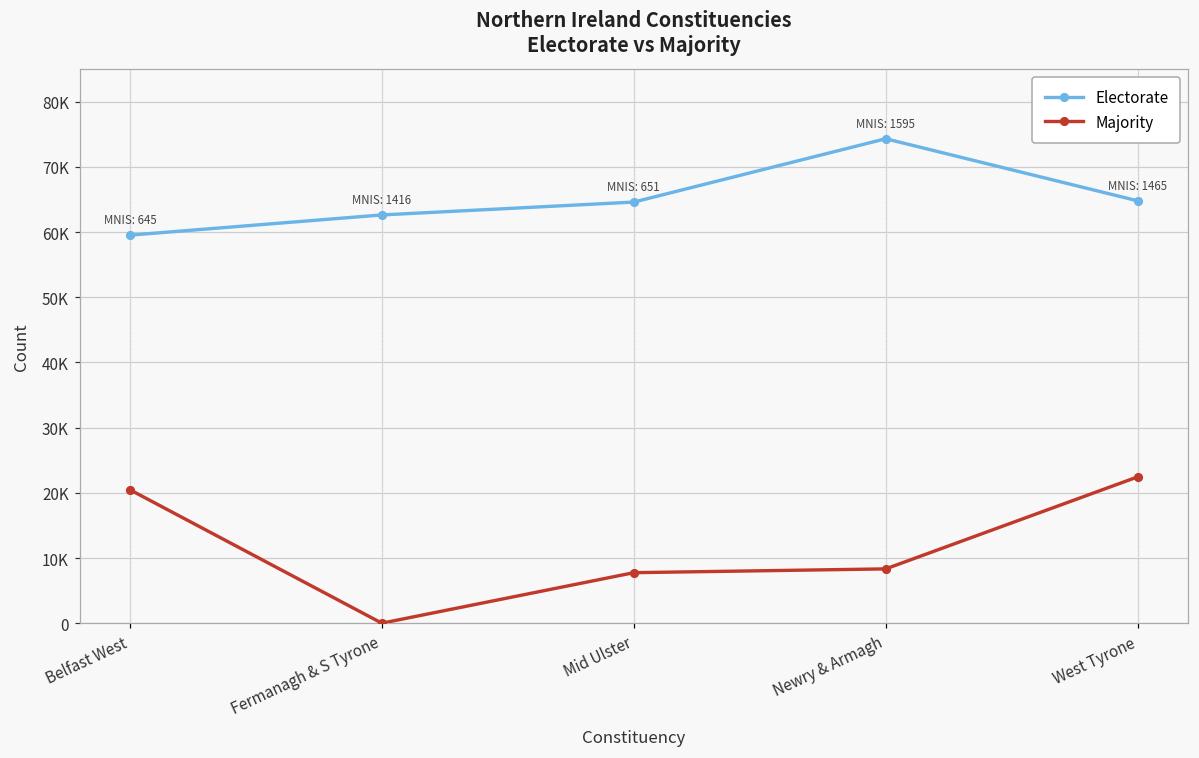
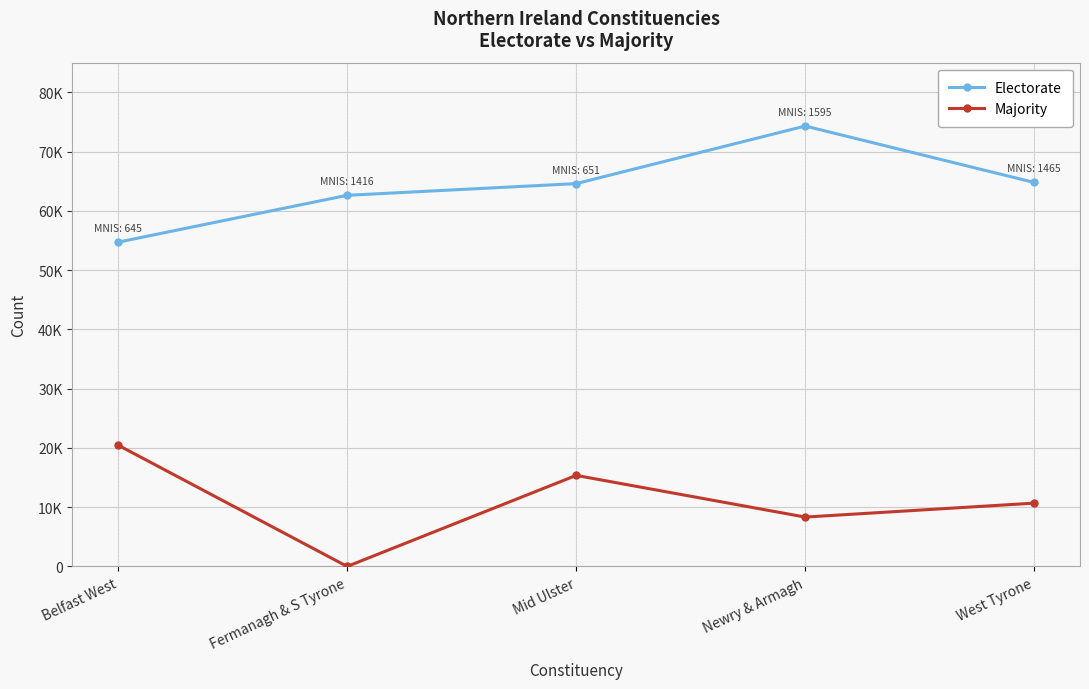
Electorate, Belfast West: 60000 -> 55000
Majority, Mid Ulster: 8000 -> 15000
Majority, West Tyrone: 22000 -> 11000
